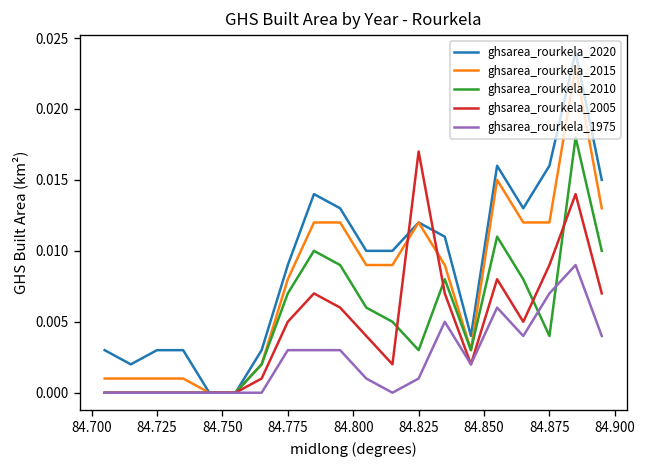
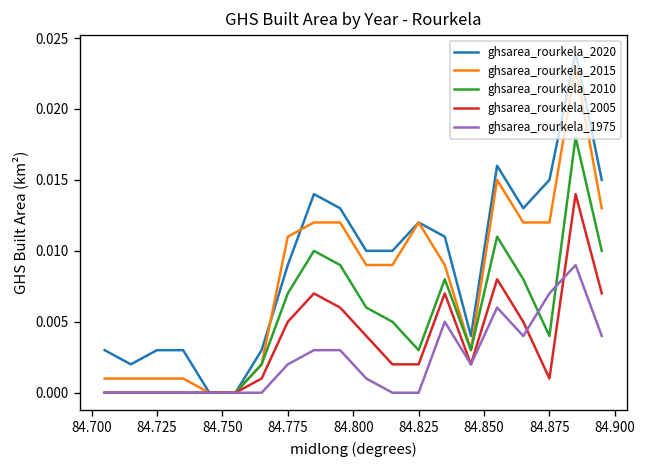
ghsarea_rourkela_2015, 84.775: 0.008 -> 0.011
ghsarea_rourkela_1975, 84.775: 0.003 -> 0.002
ghsarea_rourkela_2005, 84.825: 0.017 -> 0.002
ghsarea_rourkela_1975, 84.825: 0.001 -> 0.000
ghsarea_rourkela_2020, 84.875: 0.016 -> 0.015
ghsarea_rourkela_2005, 84.875: 0.009 -> 0.001
